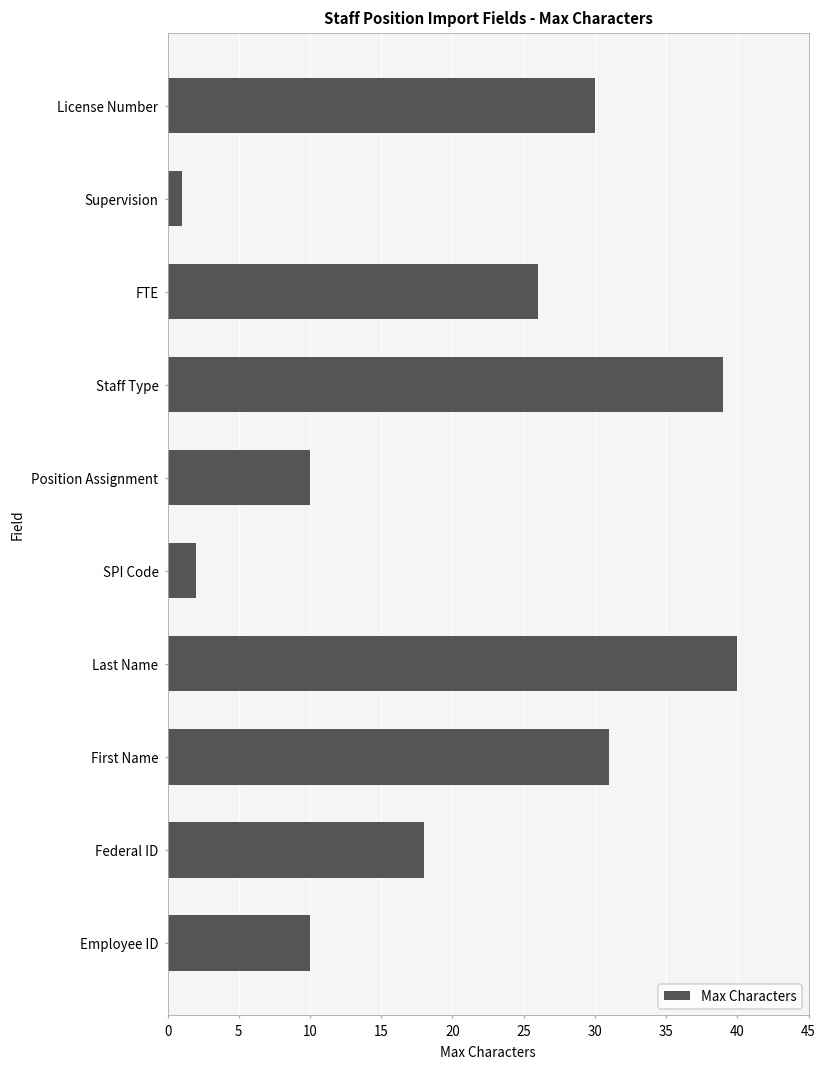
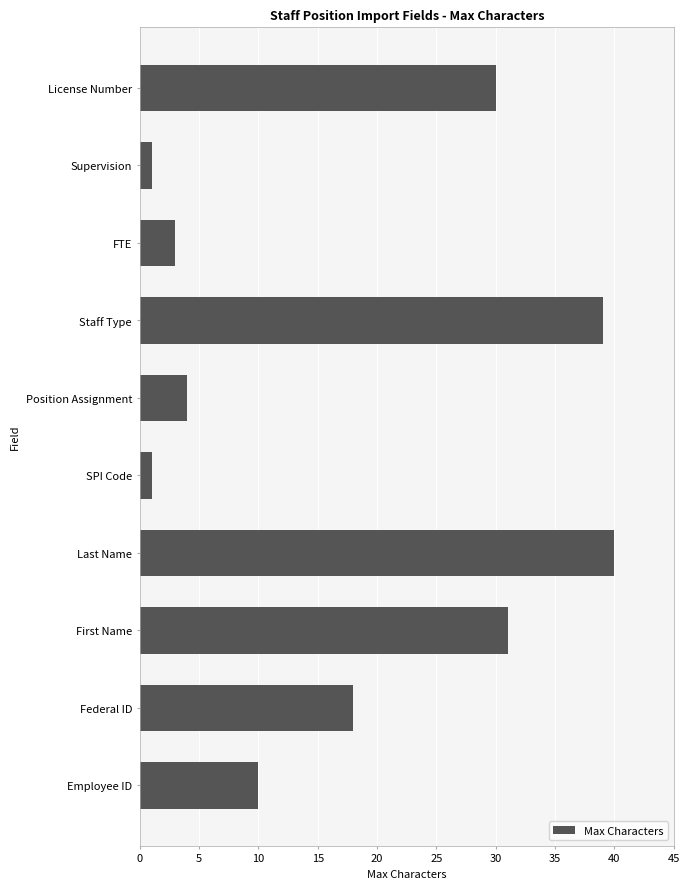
FTE: 26 -> 3
Position Assignment: 10 -> 4
SPI Code: 2 -> 1
